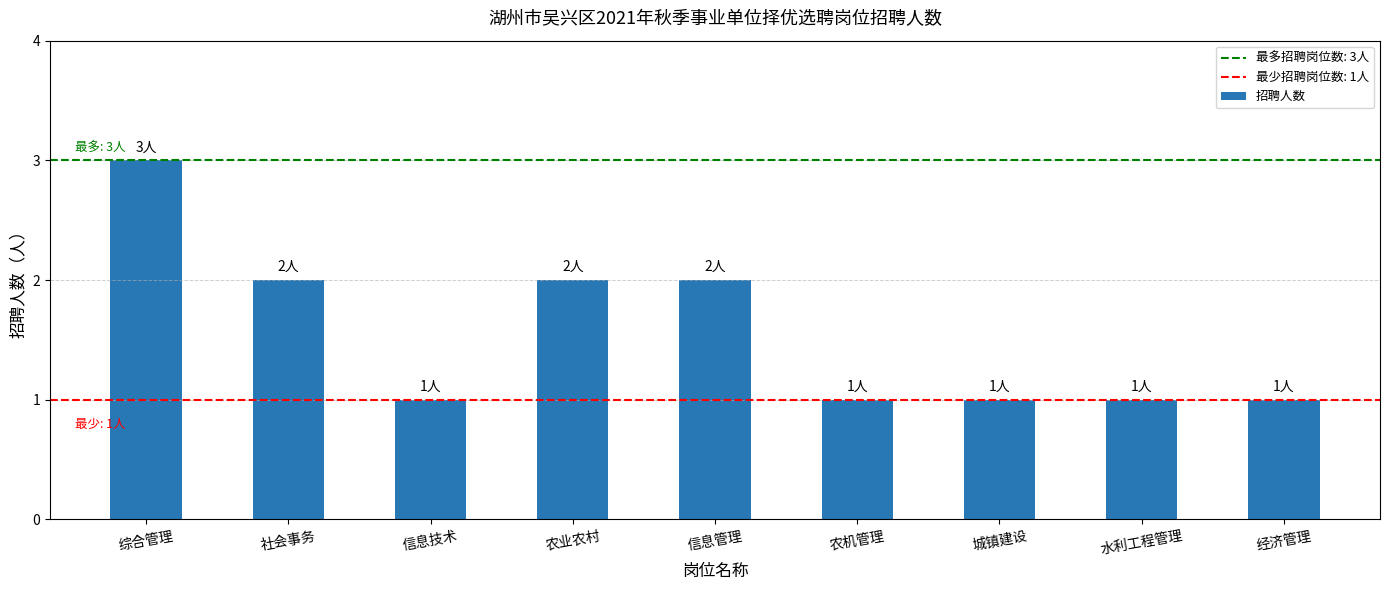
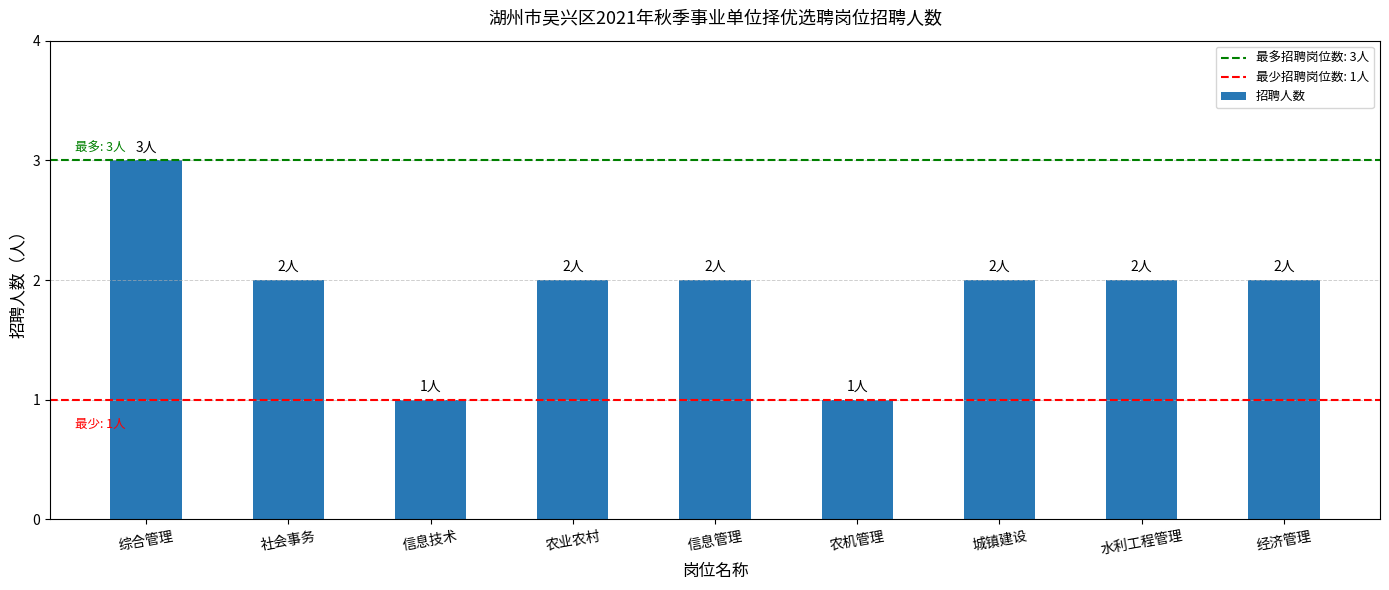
城镇建设: 1人 -> 2人
水利工程管理: 1人 -> 2人
经济管理: 1人 -> 2人
